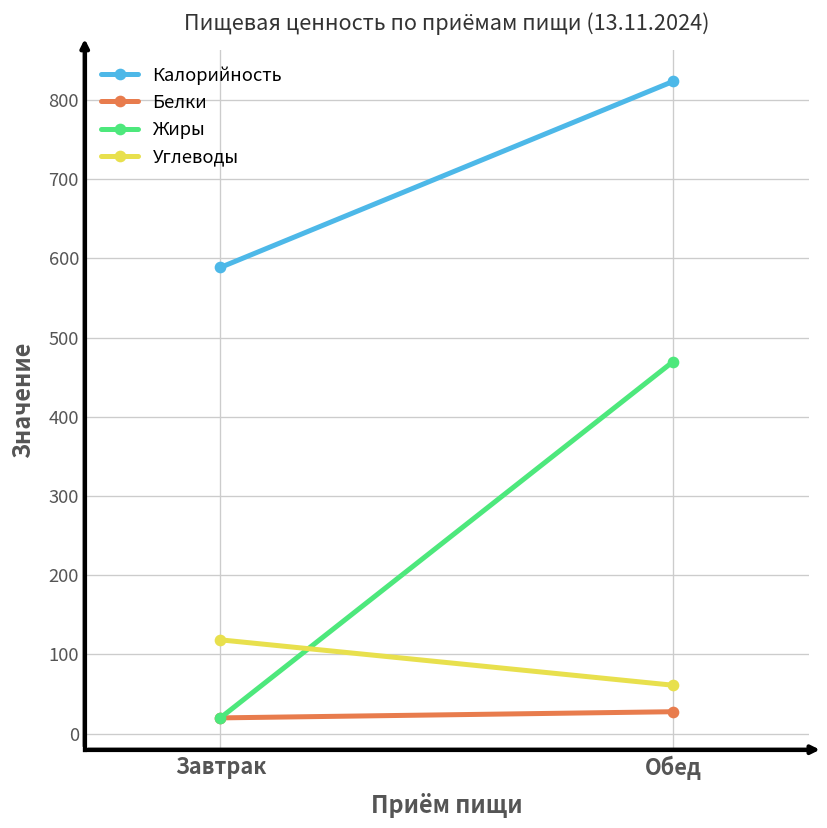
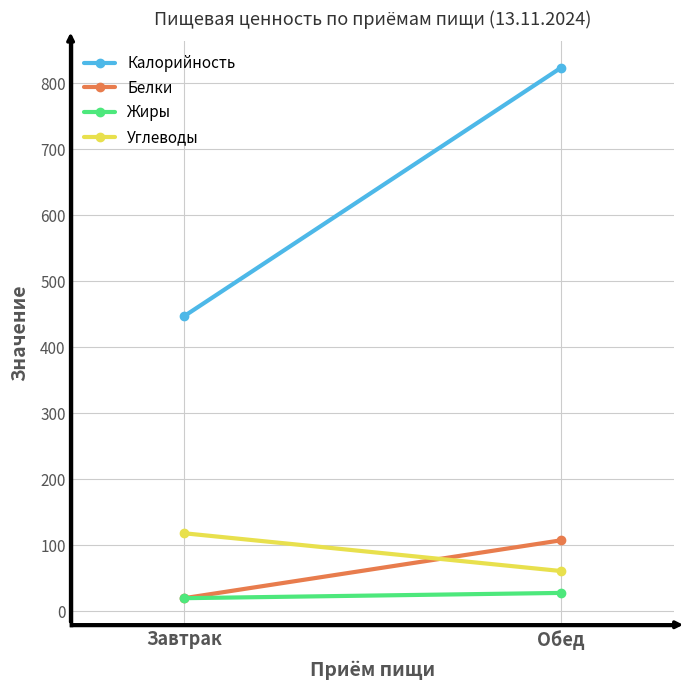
Калорийность, Завтрак: 590 -> 450
Белки, Обед: 30 -> 110
Жиры, Обед: 470 -> 30
